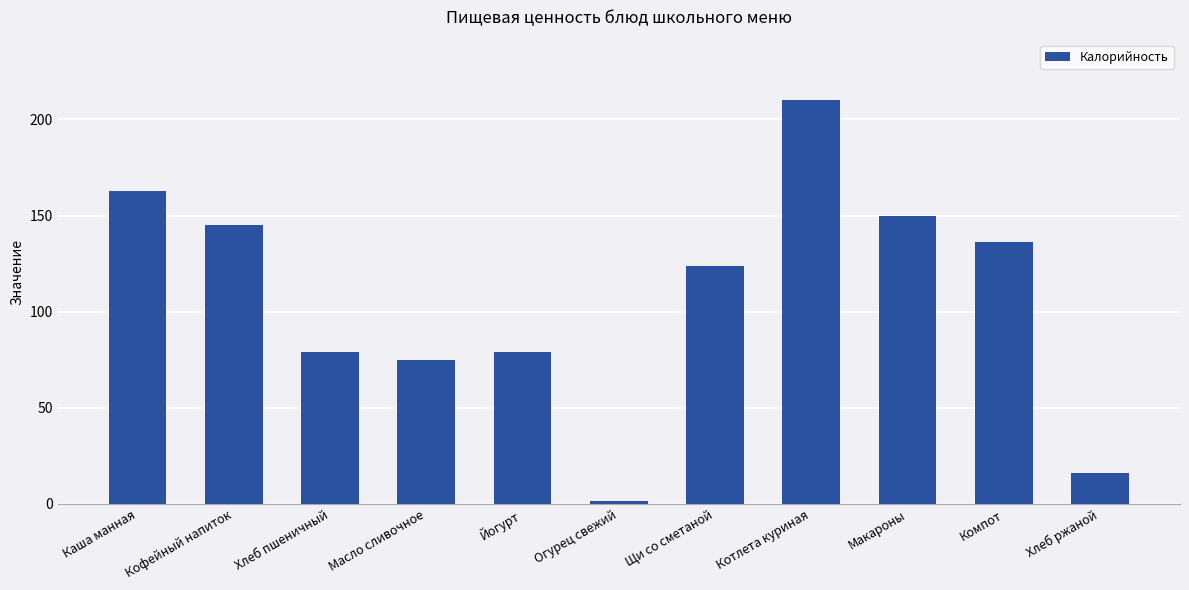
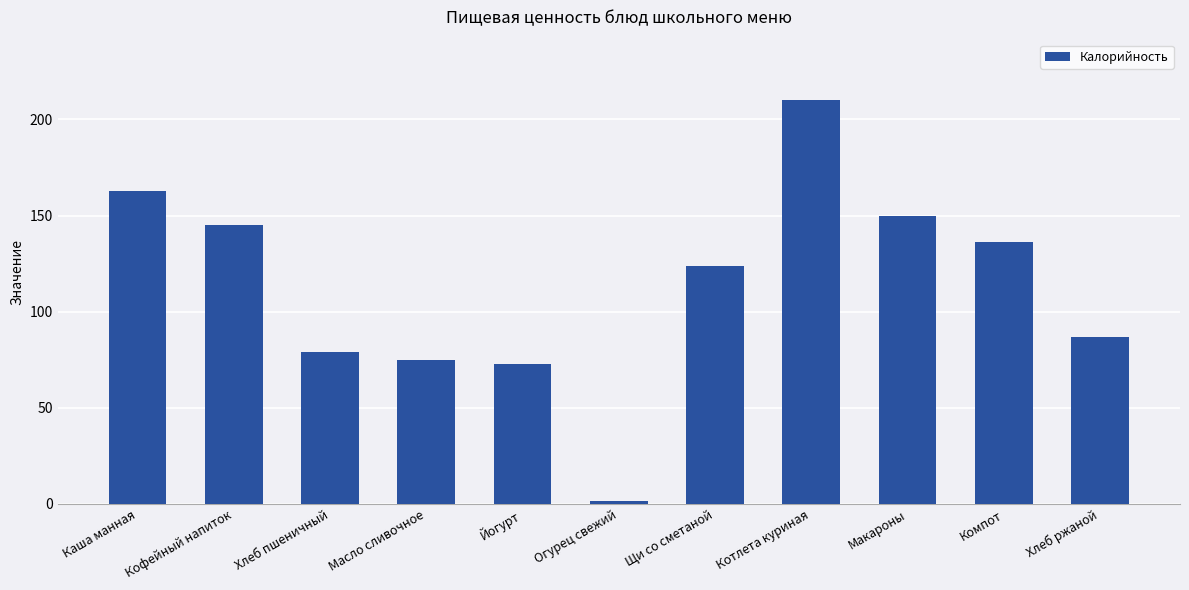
Йогурт: 79 -> 73
Хлеб ржаной: 16 -> 87
